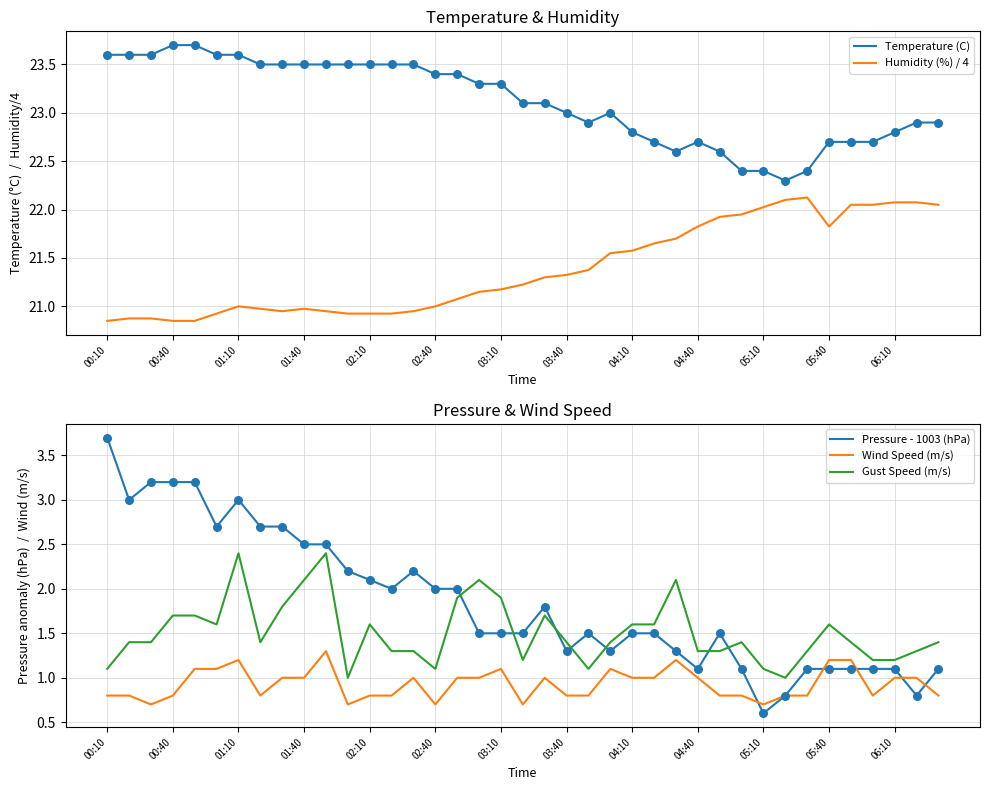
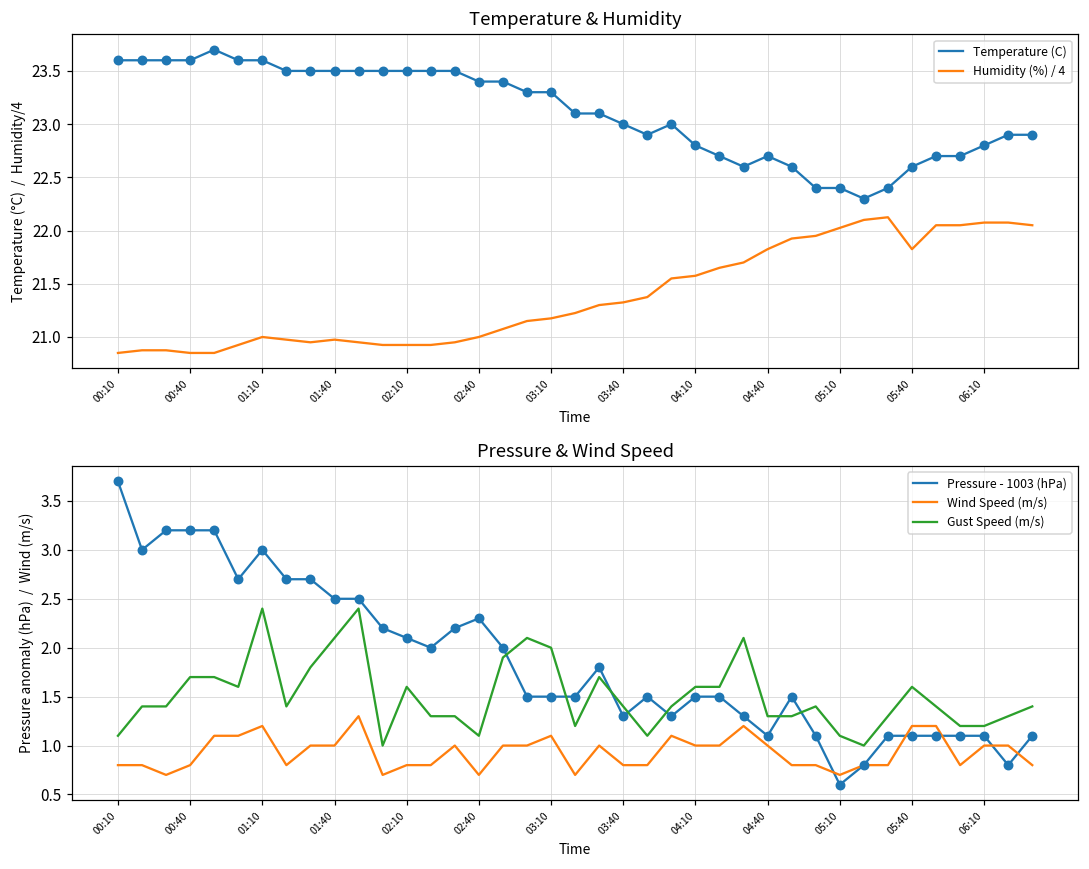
Temperature & Humidity, Temperature (C), 00:40: 23.7 -> 23.6
Temperature & Humidity, Temperature (C), 05:40: 22.7 -> 22.6
Pressure & Wind Speed, Pressure - 1003 (hPa), 02:40: 2.0 -> 2.3
Pressure & Wind Speed, Gust Speed (m/s), 03:10: 1.9 -> 2.0
